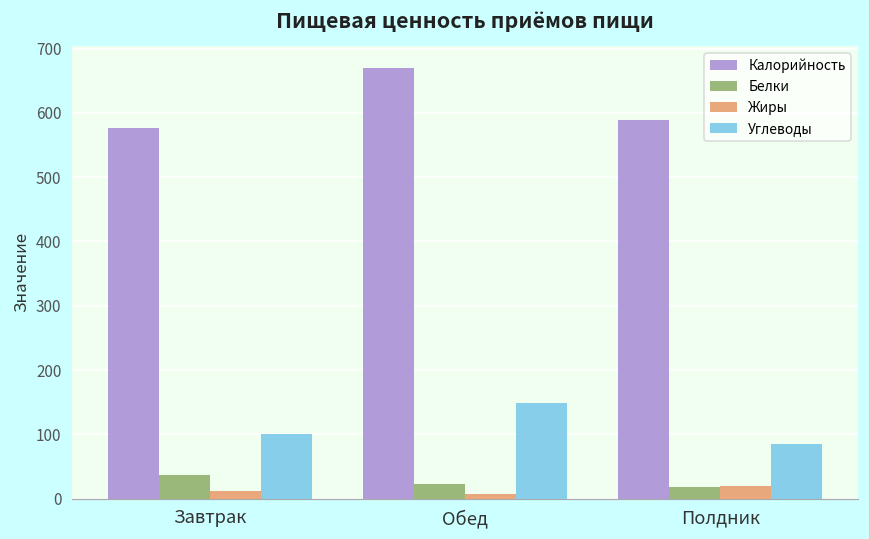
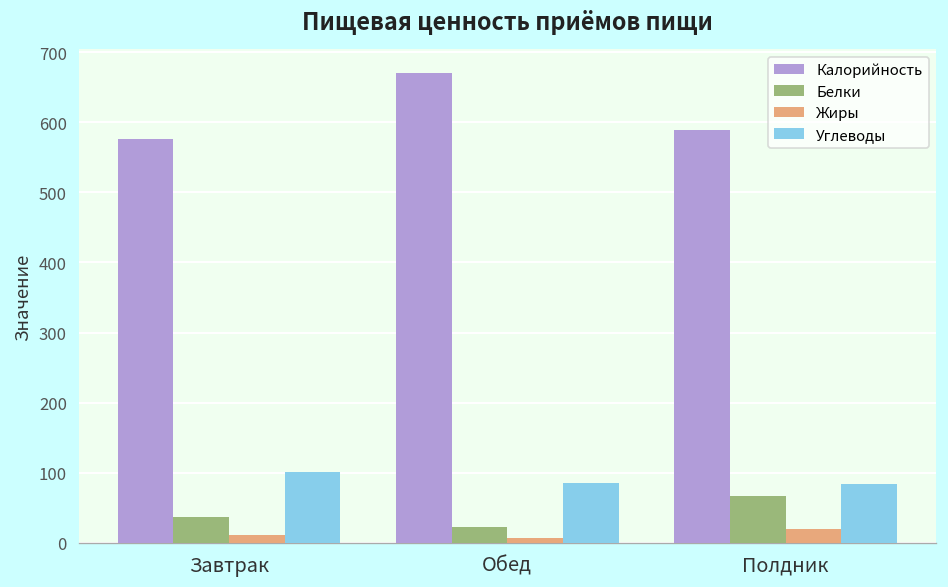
Углеводы, Обед: 150 -> 90
Белки, Полдник: 20 -> 70
